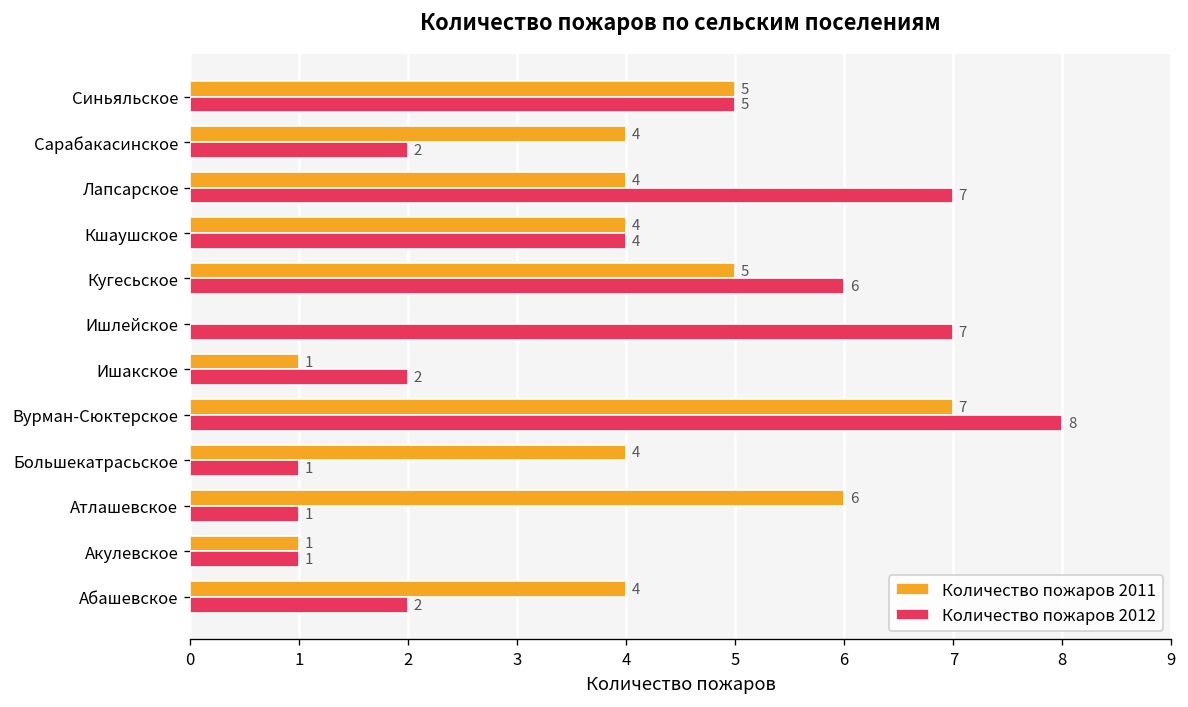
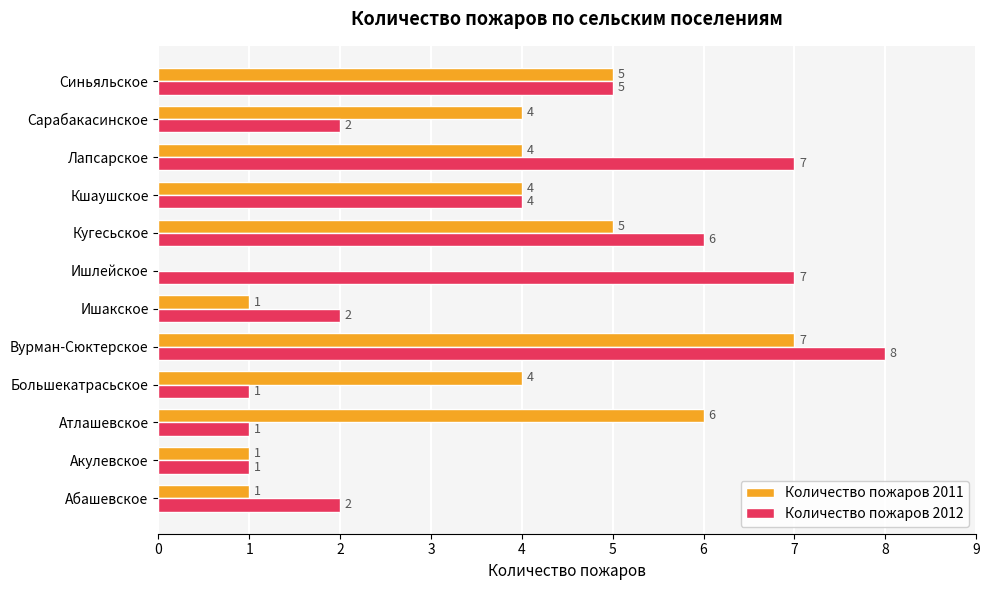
Количество пожаров 2011, Абашевское: 4 -> 1
